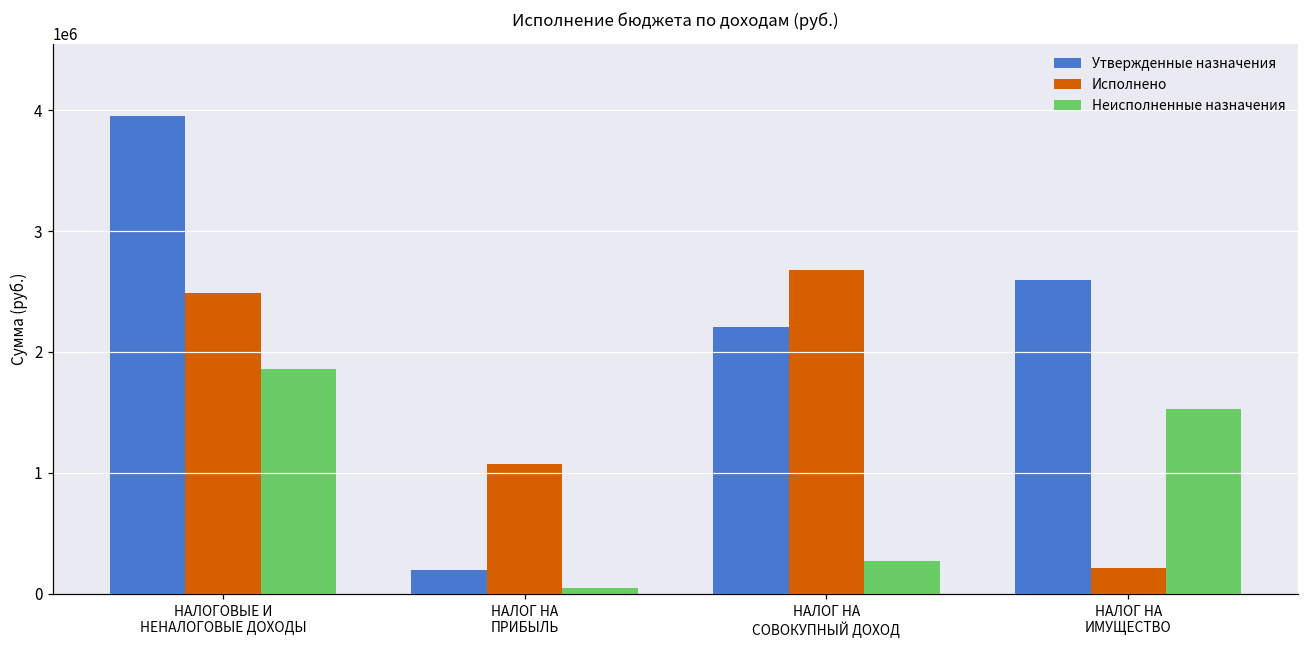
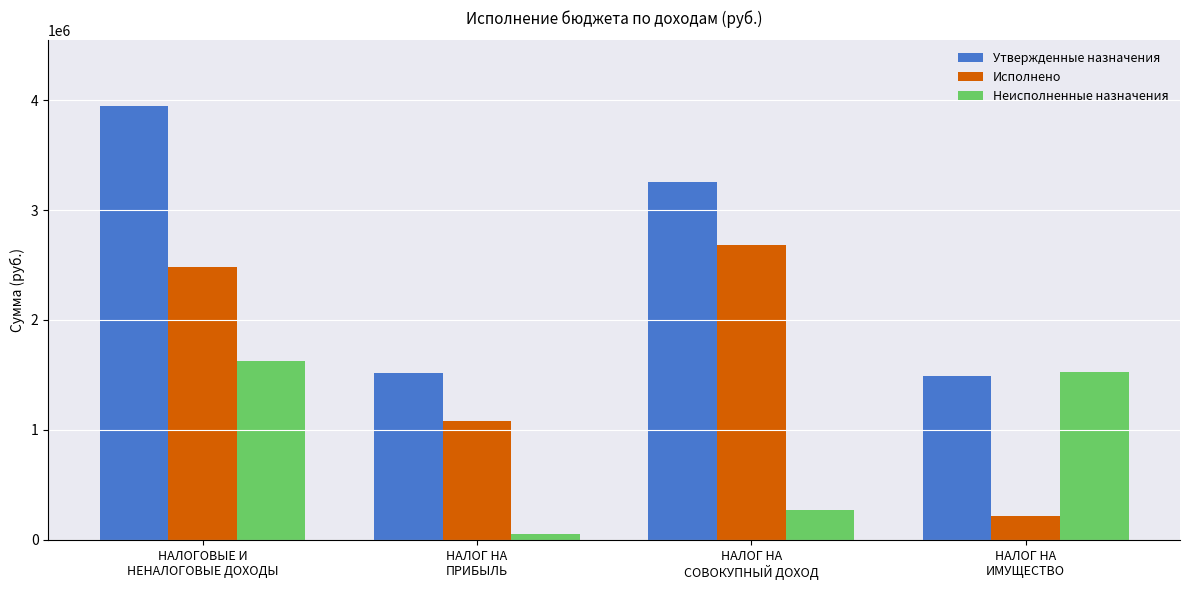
Неисполненные назначения, НАЛОГОВЫЕ И НЕНАЛОГОВЫЕ ДОХОДЫ: 1860000 -> 1620000
Утвержденные назначения, НАЛОГ НА ПРИБЫЛЬ: 200000 -> 1510000
Утвержденные назначения, НАЛОГ НА СОВОКУПНЫЙ ДОХОД: 2210000 -> 3260000
Утвержденные назначения, НАЛОГ НА ИМУЩЕСТВО: 2590000 -> 1490000
